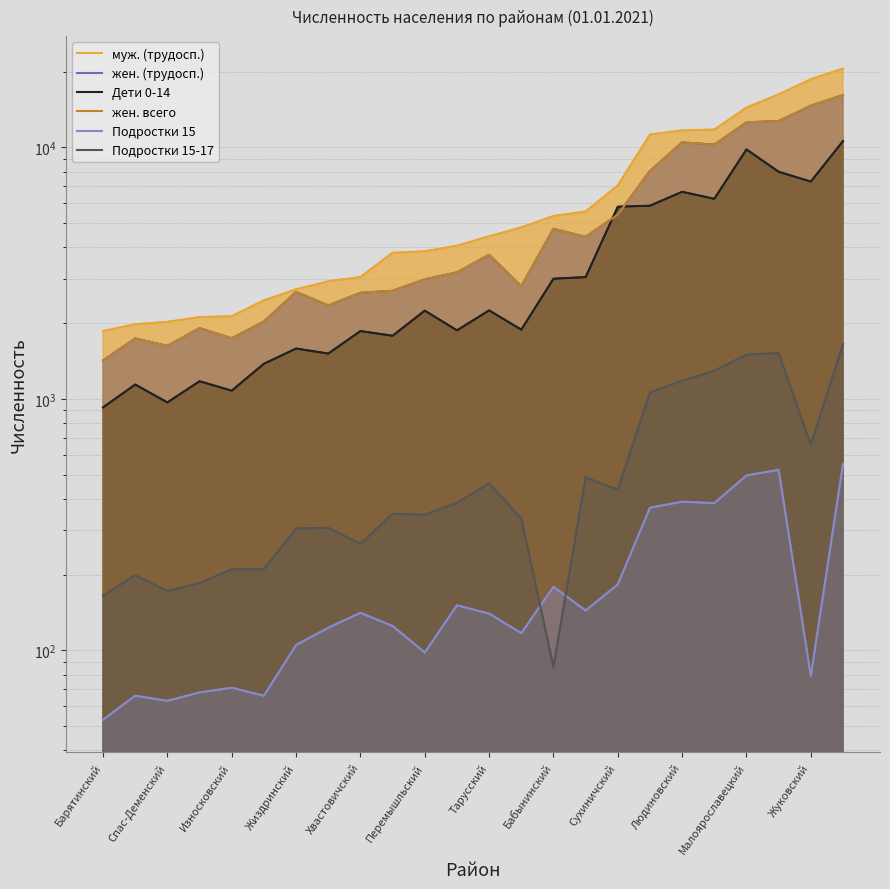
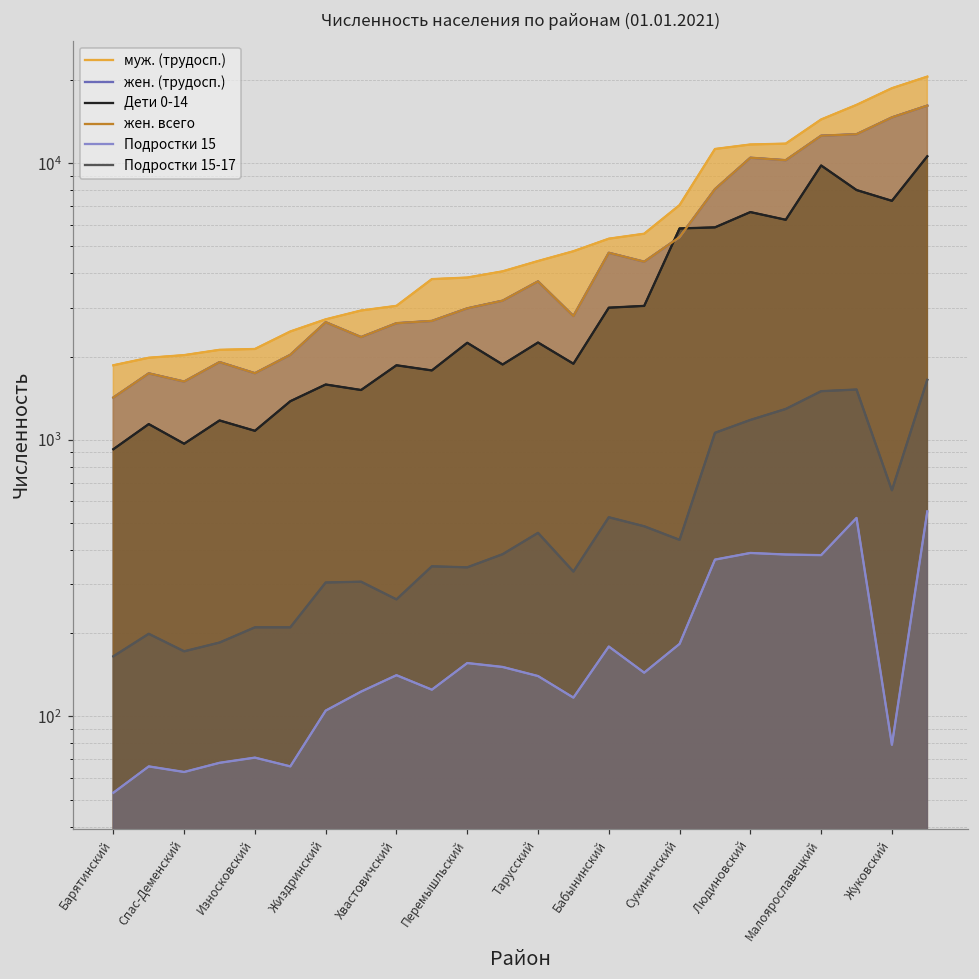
Подростки 15, Перемышльский: 98 -> 160
Подростки 15-17, Бабынинский: 86 -> 530
Подростки 15, Малоярославецкий: 500 -> 380
